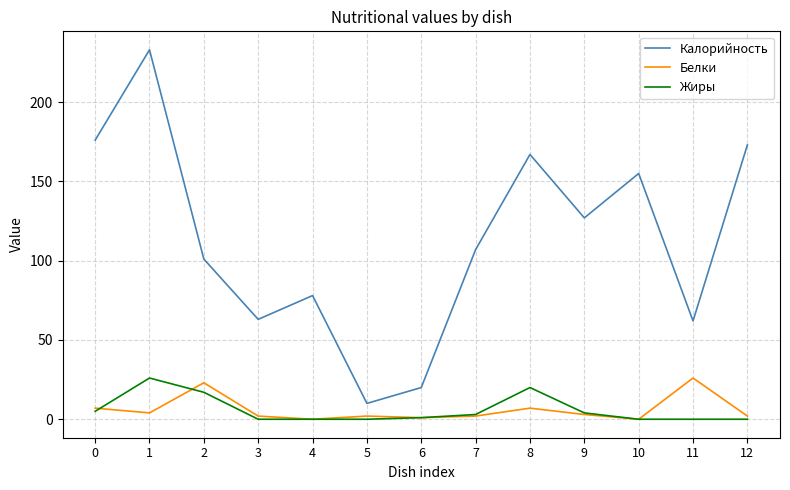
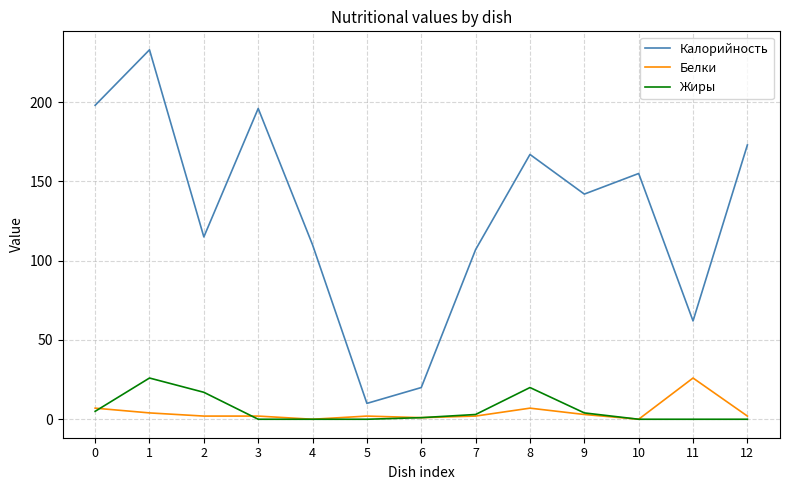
Калорийность, 0: 176 -> 198
Калорийность, 2: 101 -> 115
Белки, 2: 23 -> 2
Калорийность, 3: 63 -> 196
Калорийность, 4: 78 -> 110
Калорийность, 9: 127 -> 142
